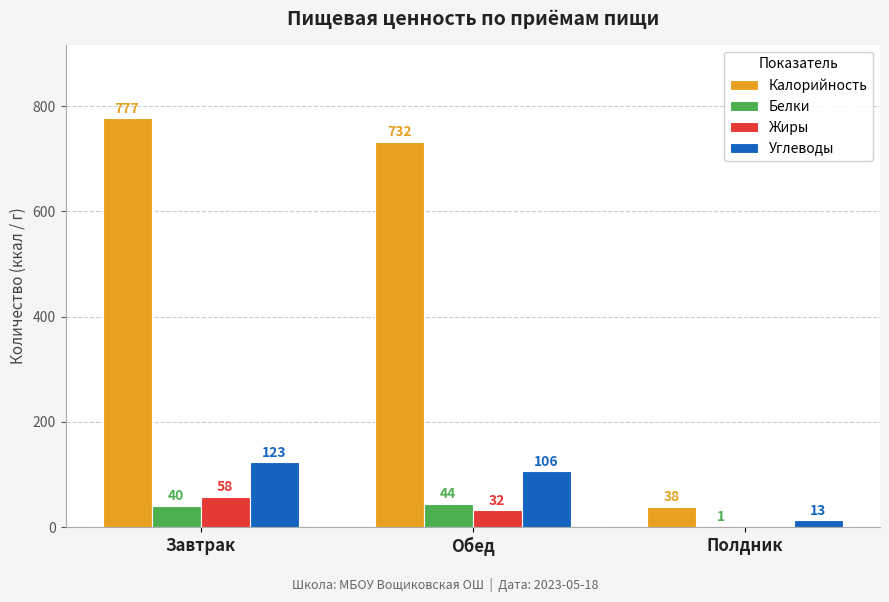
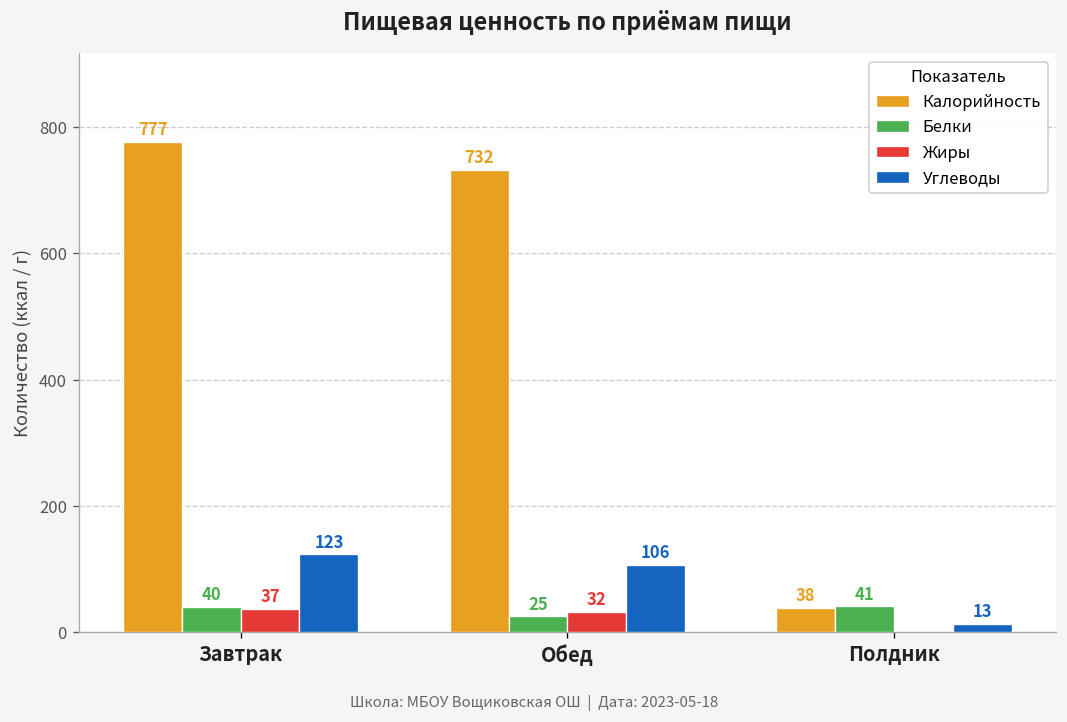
Жиры, Завтрак: 58 -> 37
Белки, Обед: 44 -> 25
Белки, Полдник: 1 -> 41
